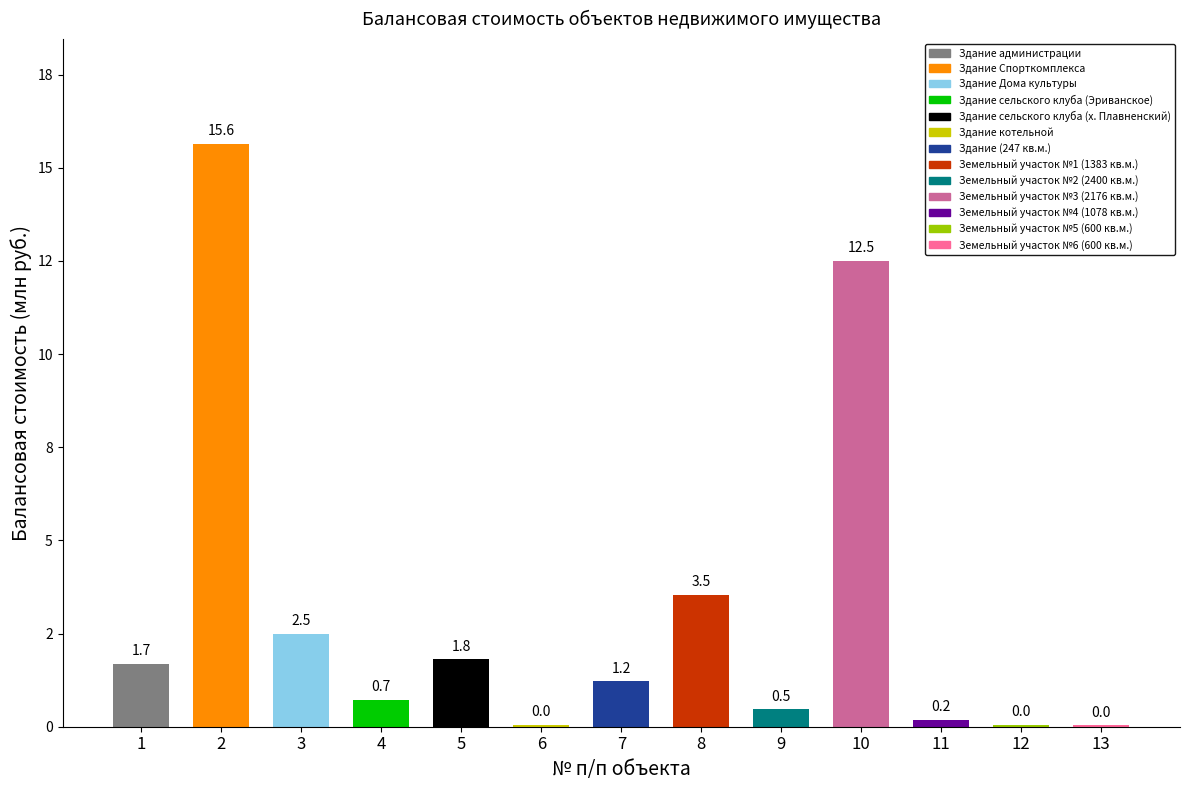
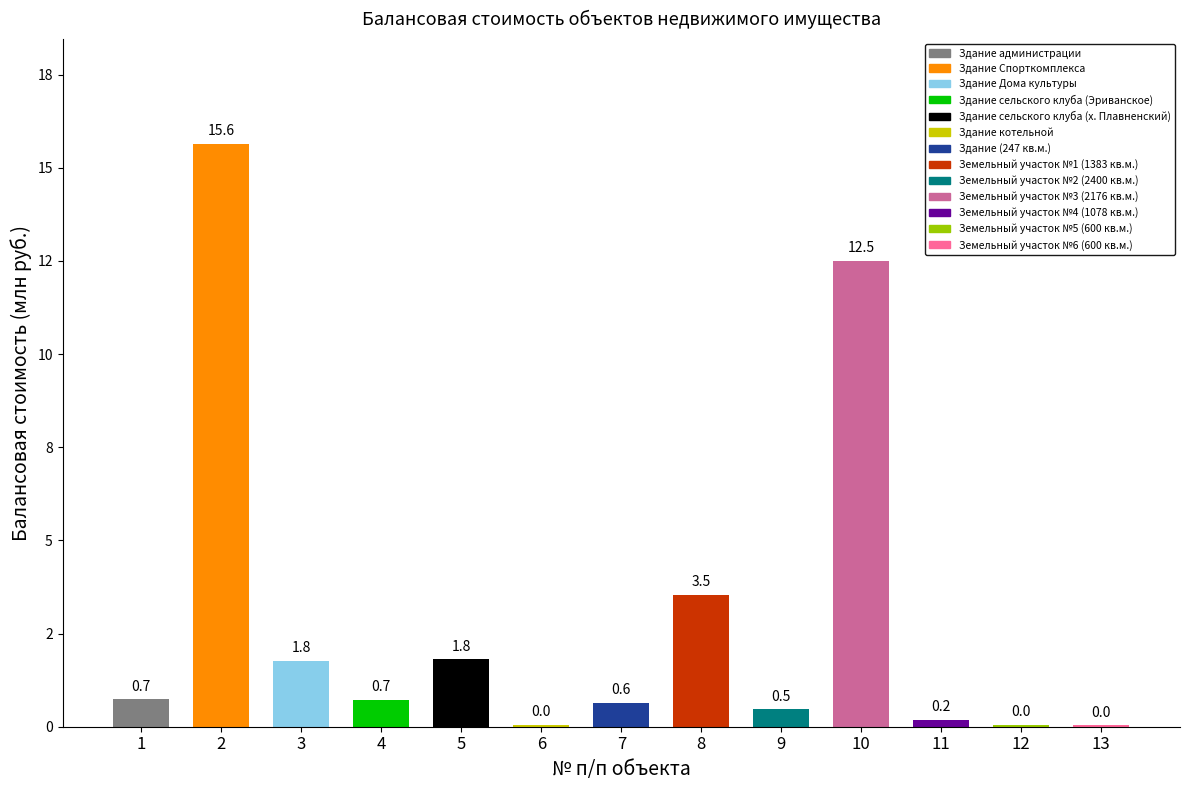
1: 1.7 -> 0.7
3: 2.5 -> 1.8
7: 1.2 -> 0.6
